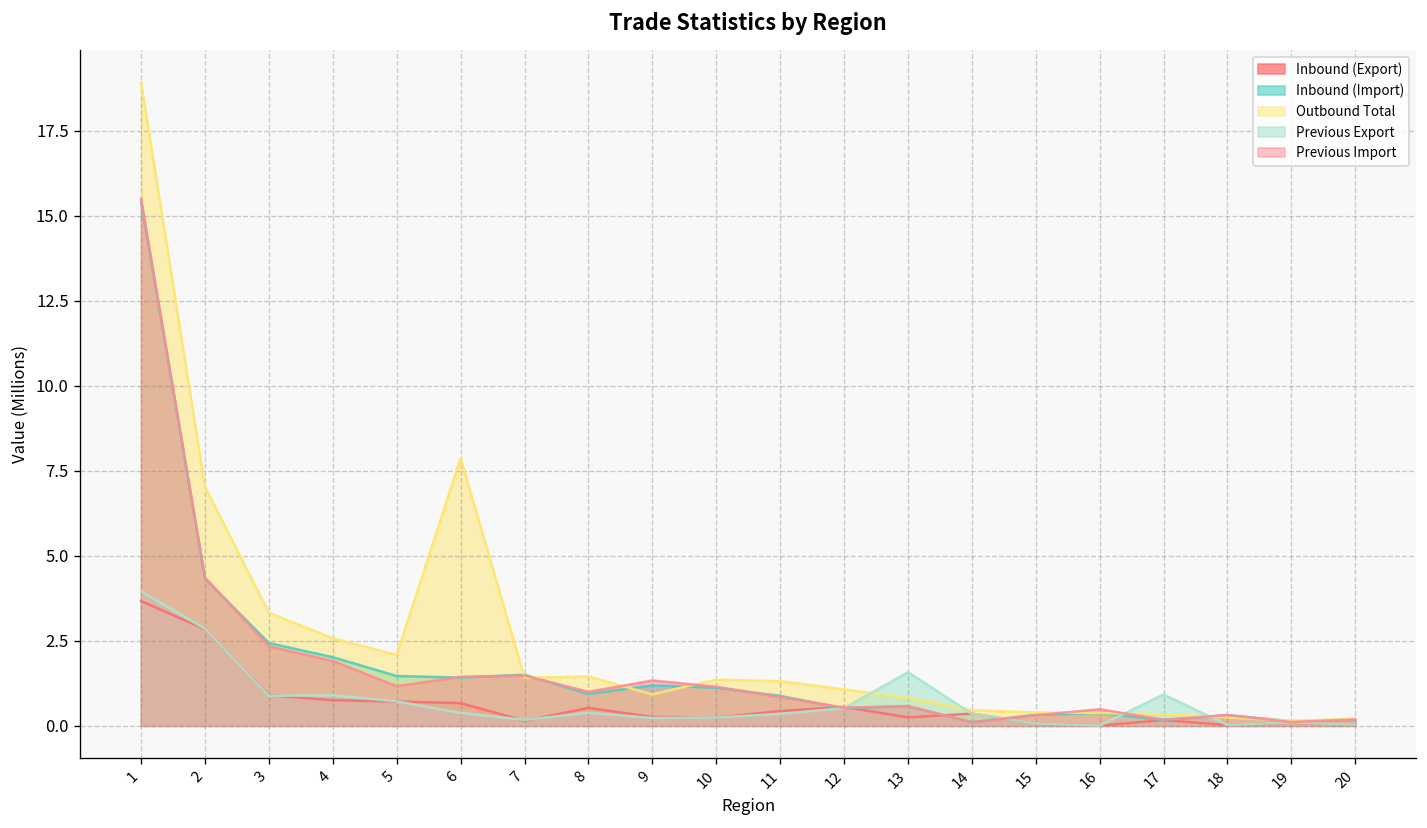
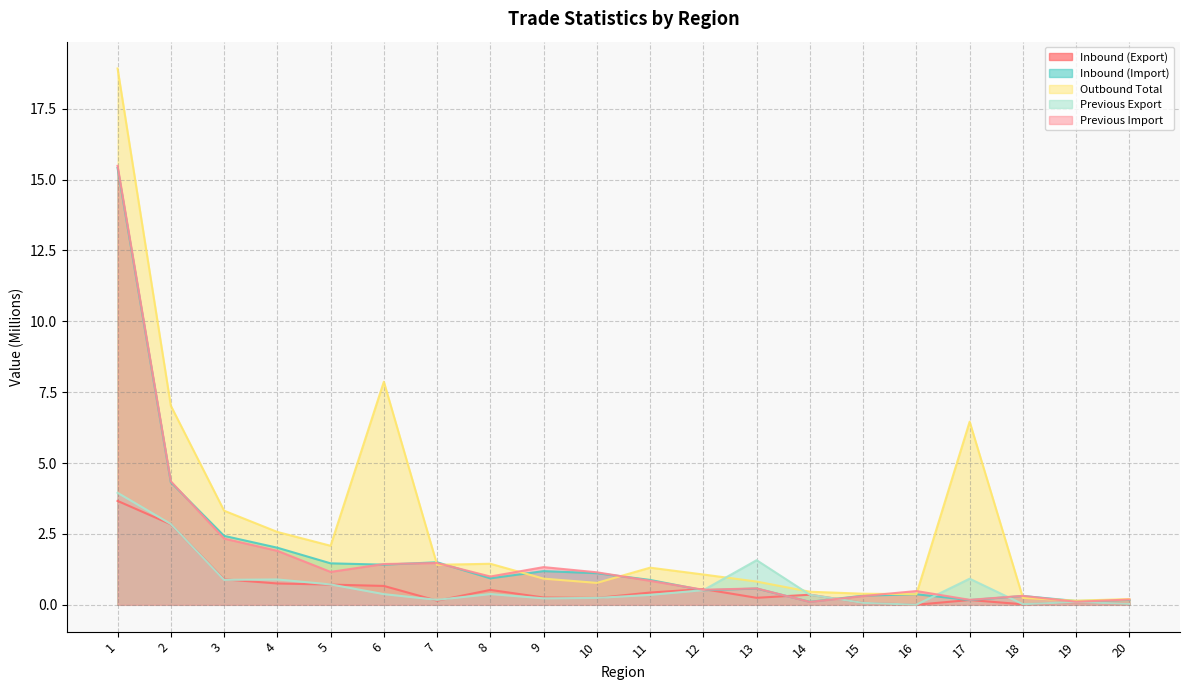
Outbound Total, 10: 1.4 -> 0.8
Outbound Total, 17: 0.3 -> 6.5
